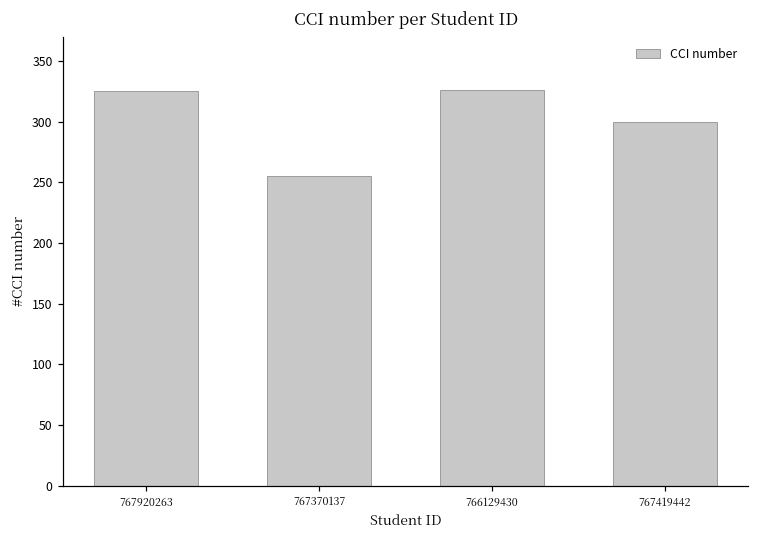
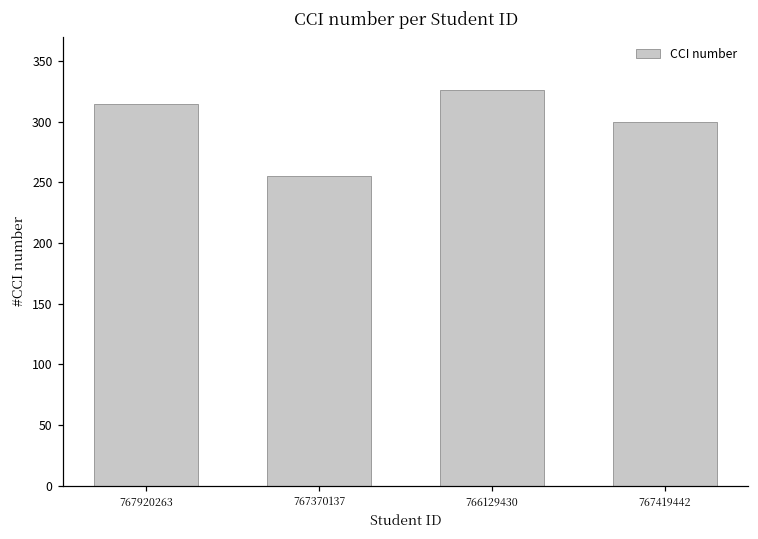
767920263: 325 -> 315
